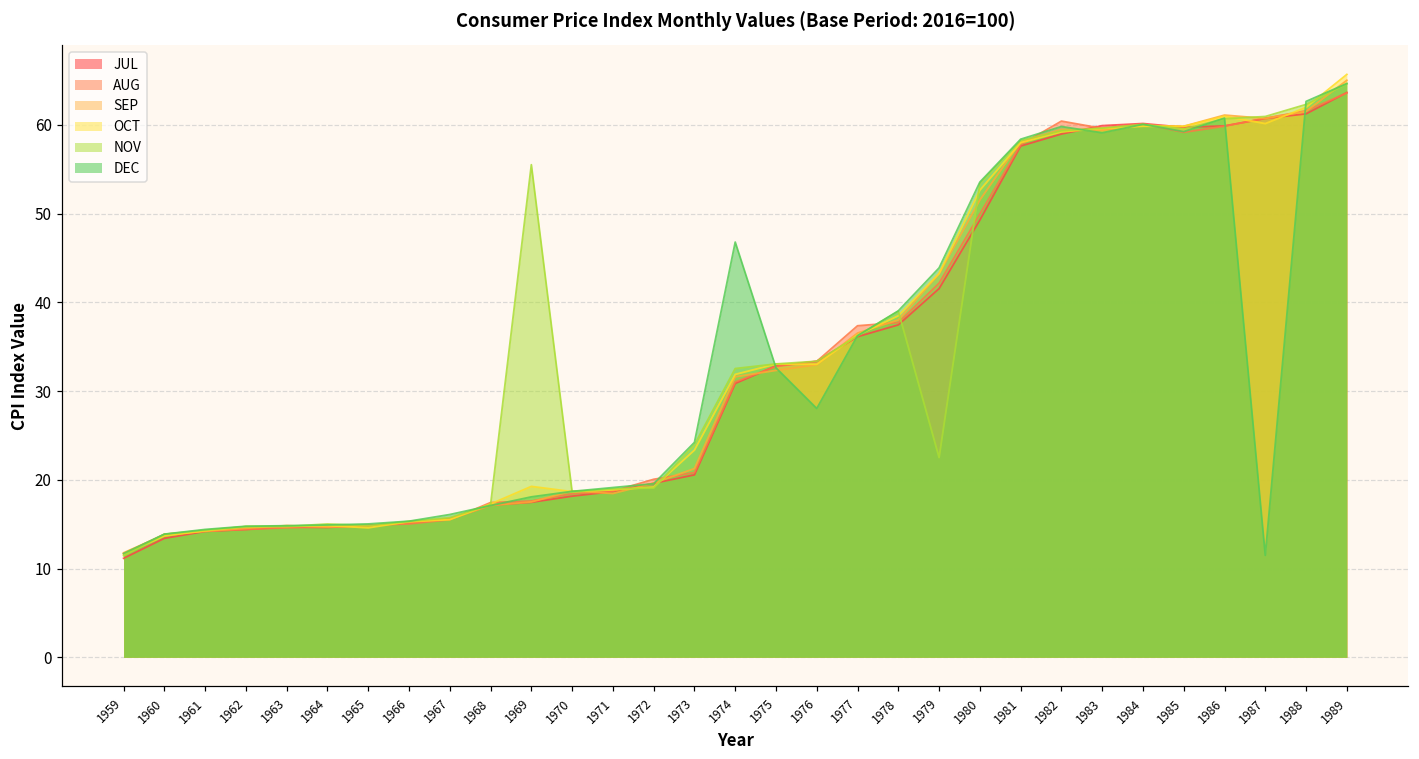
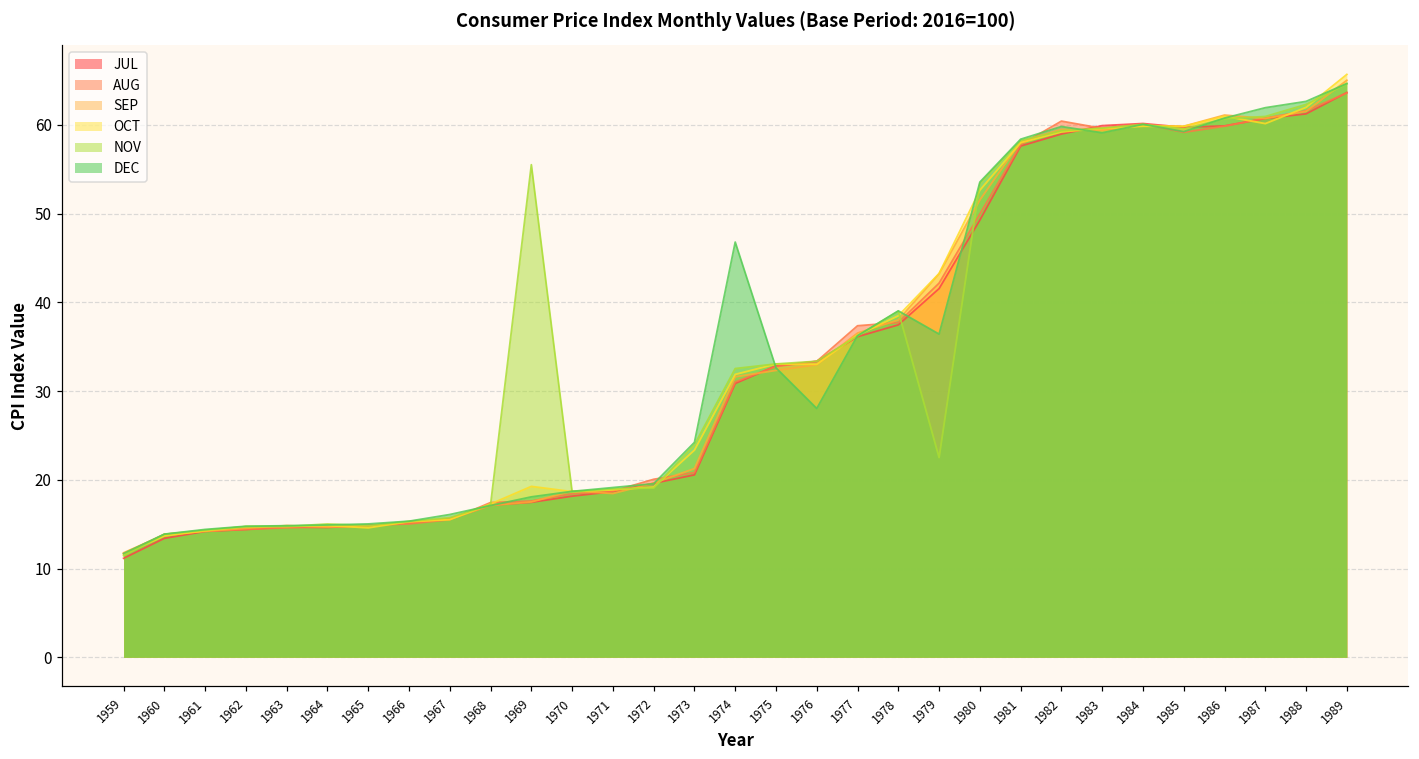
DEC, 1979: 44 -> 36
DEC, 1987: 11 -> 62
